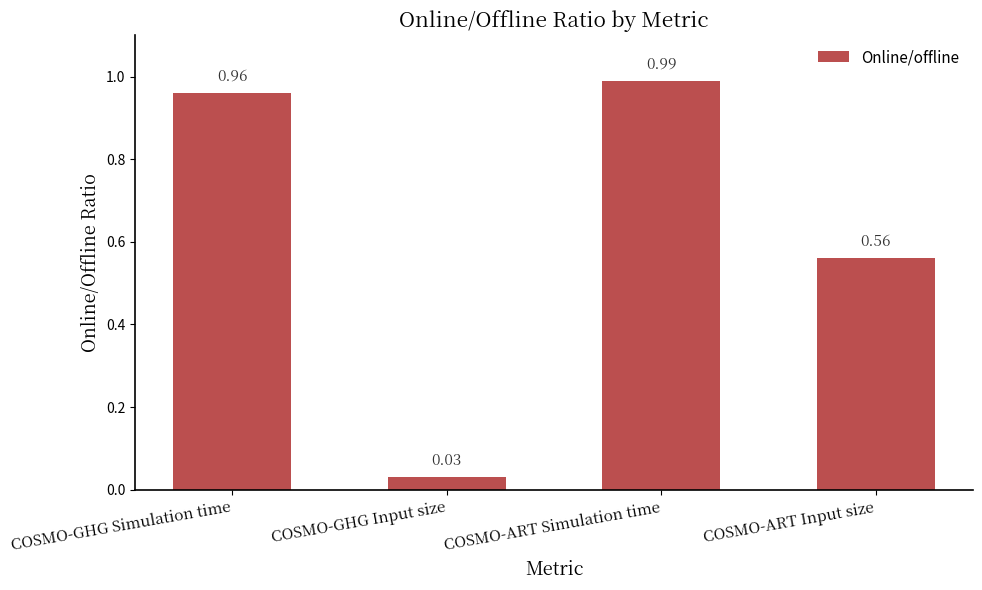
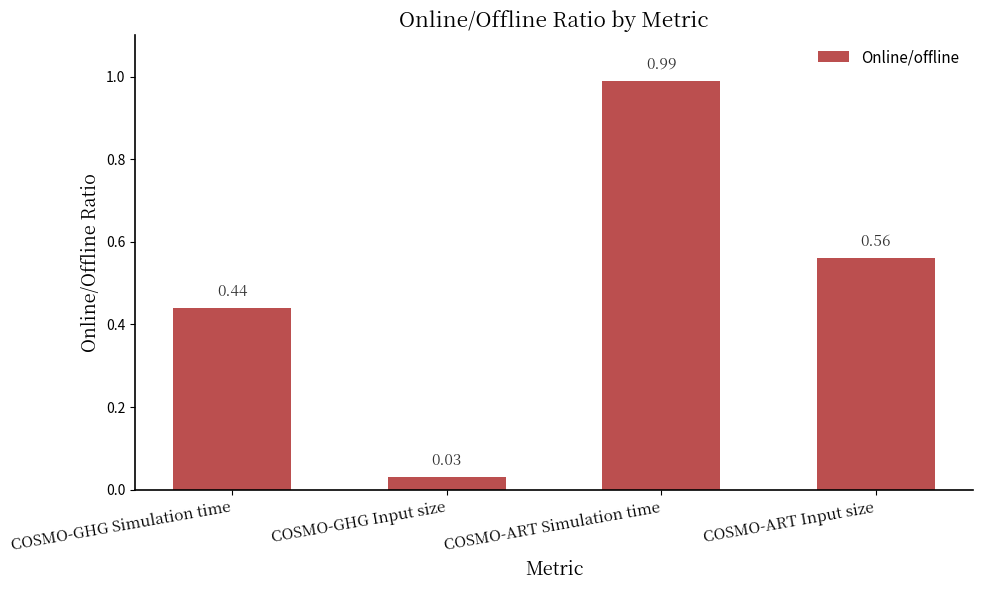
COSMO-GHG Simulation time: 0.96 -> 0.44
